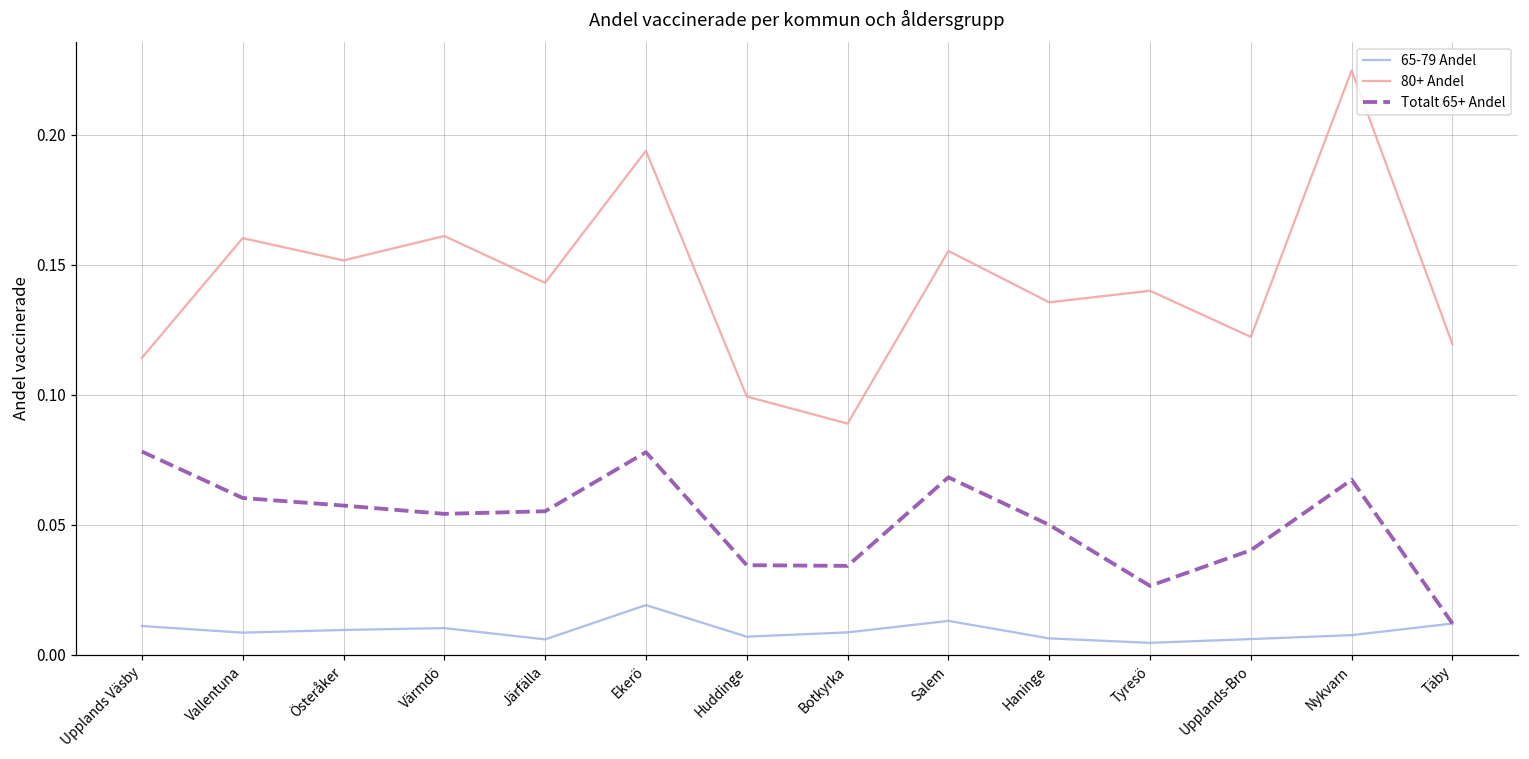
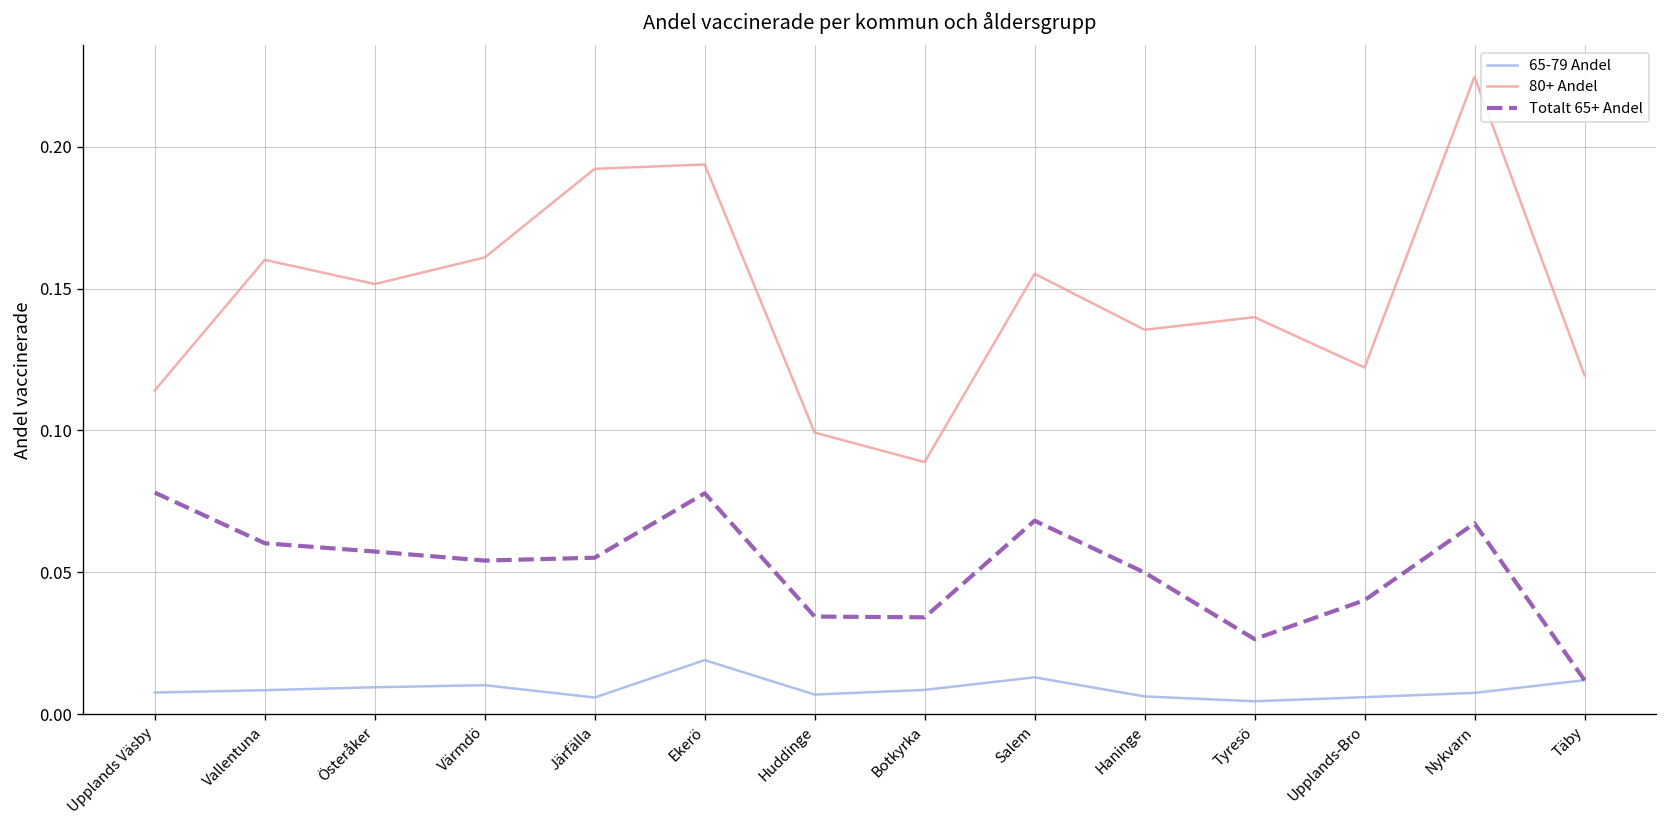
65-79 Andel, Upplands Väsby: 0.011 -> 0.008
80+ Andel, Järfälla: 0.143 -> 0.192
